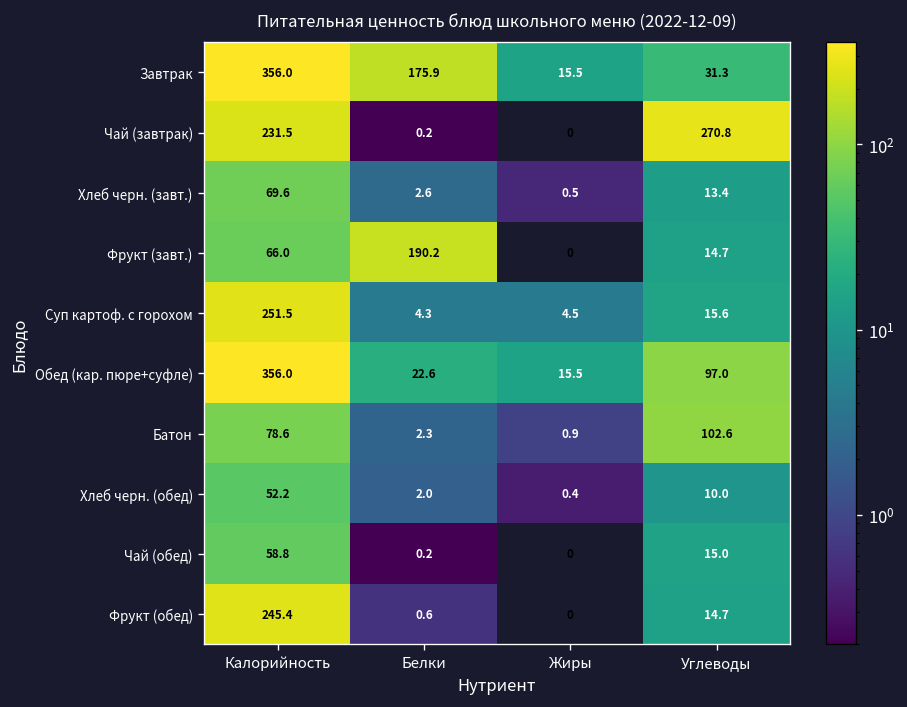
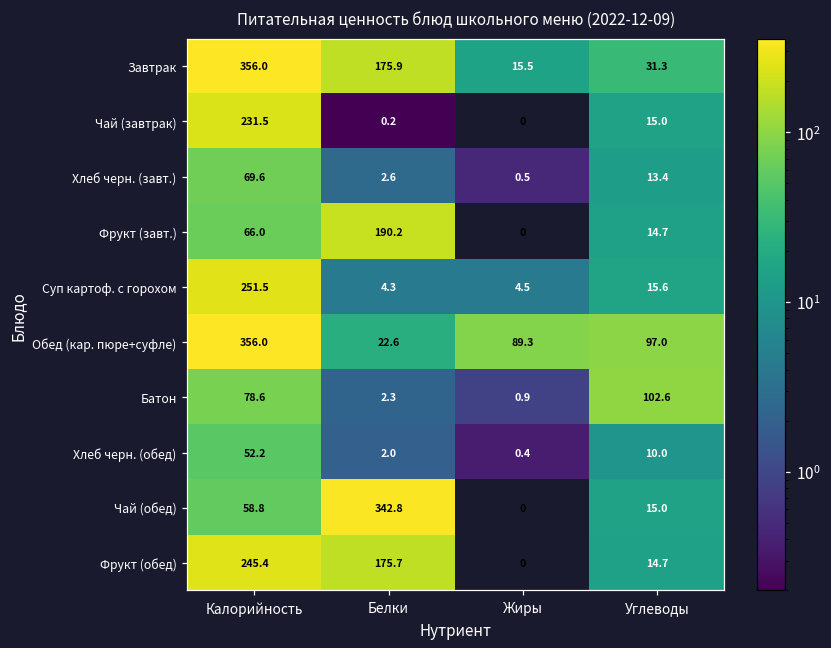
Чай (завтрак), Углеводы: 270.8 -> 15.0
Обед (кар. пюре+суфле), Жиры: 15.5 -> 89.3
Чай (обед), Белки: 0.2 -> 342.8
Фрукт (обед), Белки: 0.6 -> 175.7
